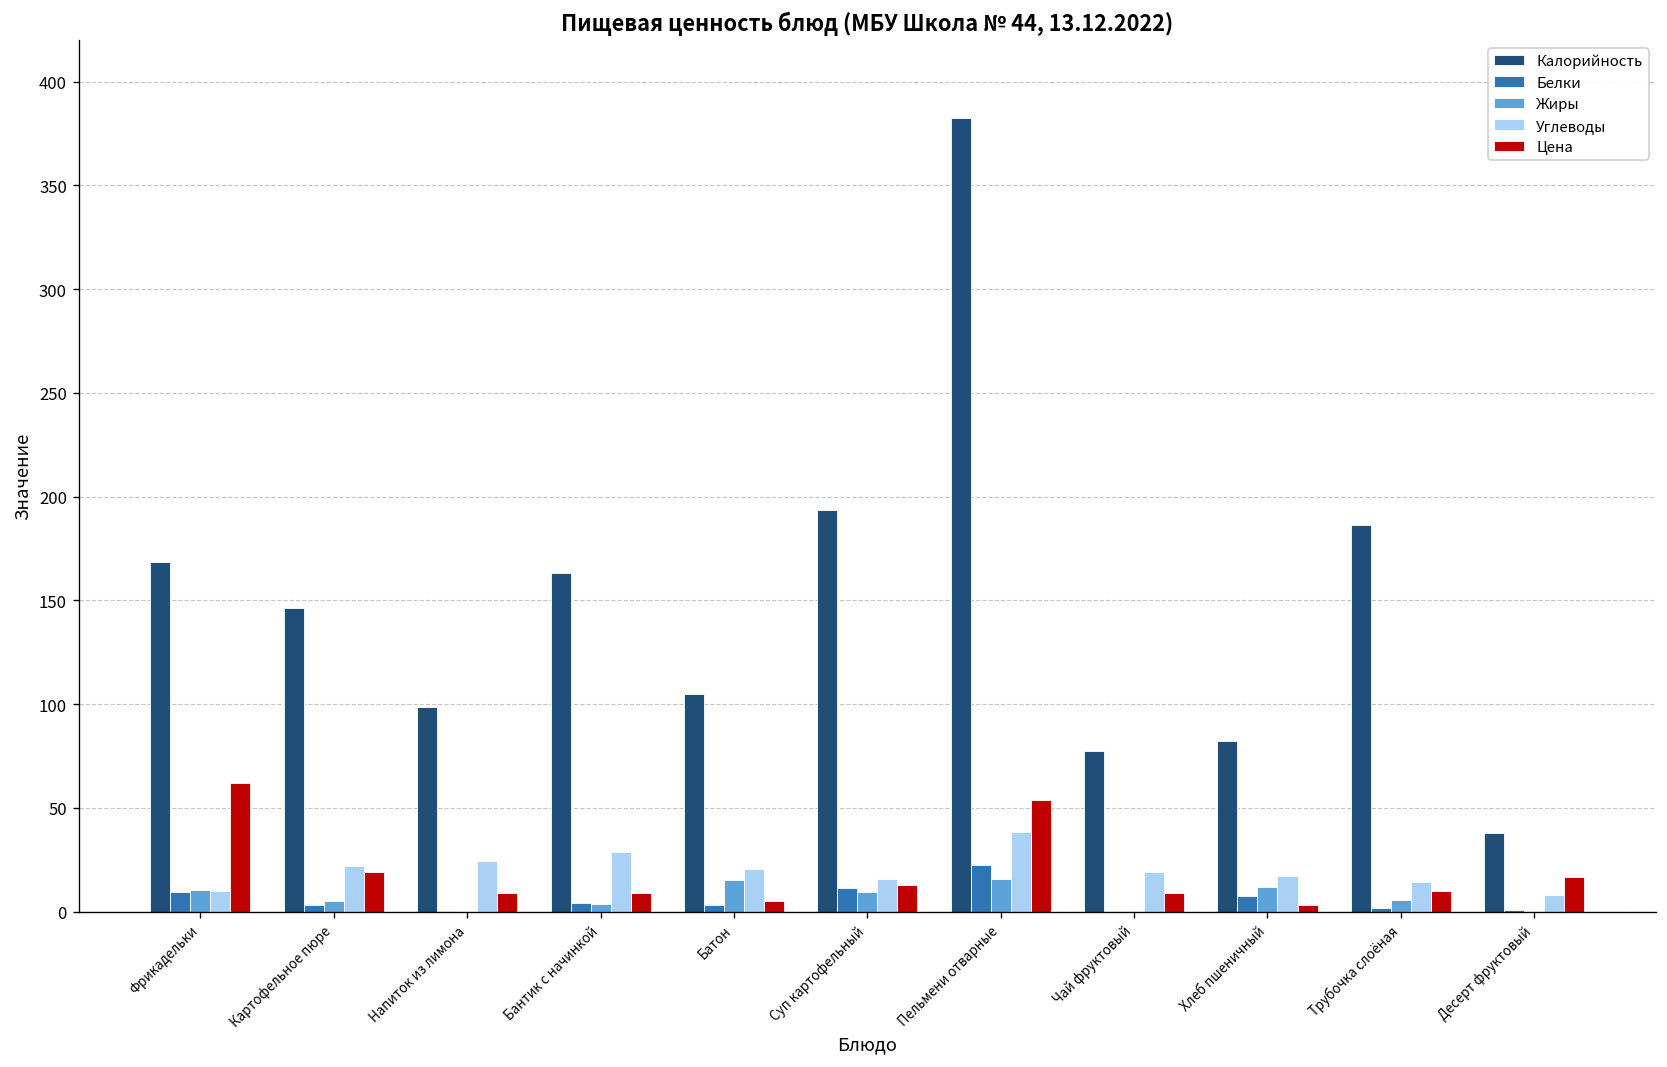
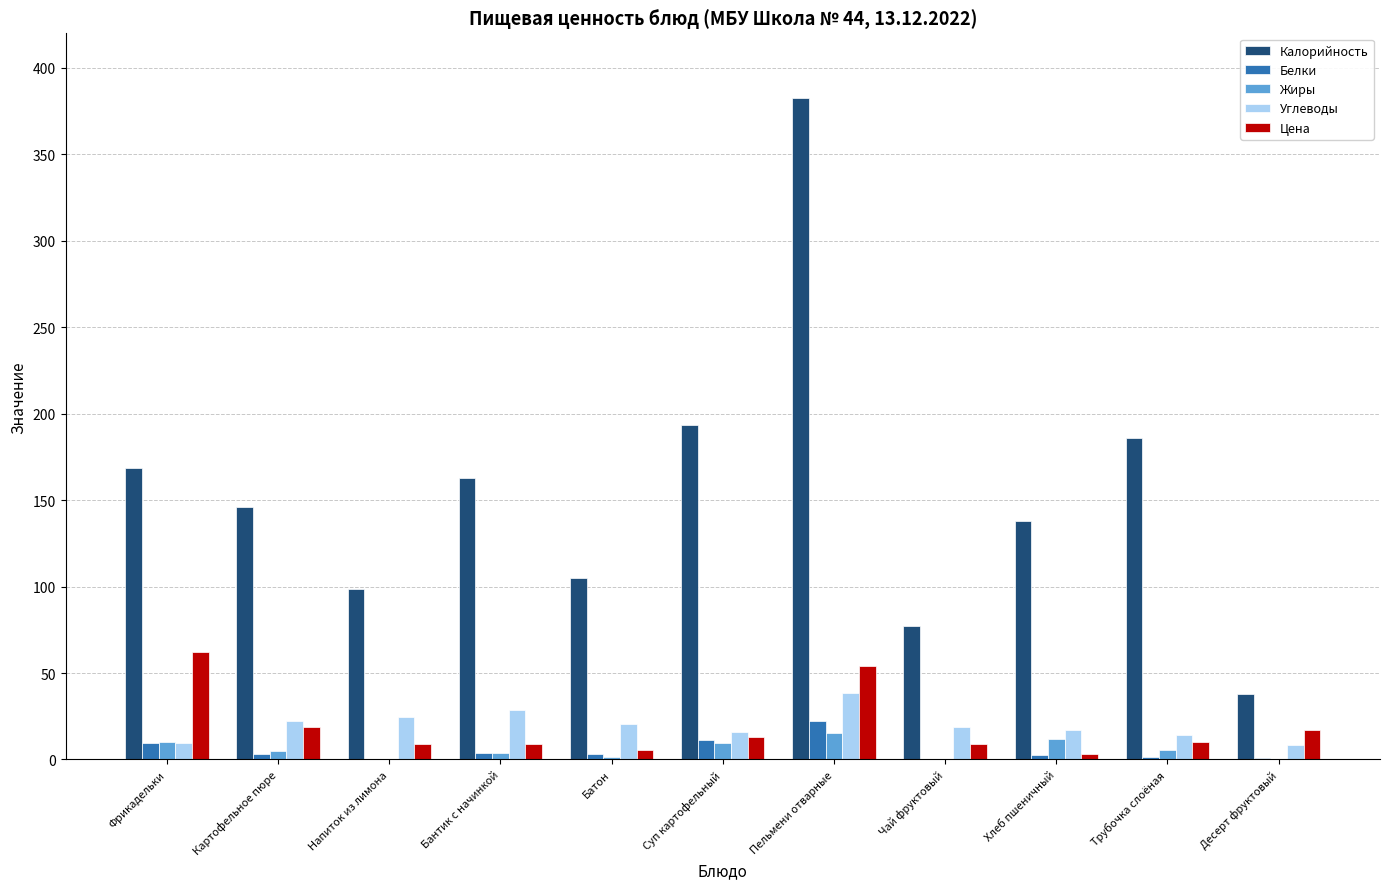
Жиры, Батон: 15 -> 1
Калорийность, Хлеб пшеничный: 82 -> 138
Белки, Хлеб пшеничный: 7 -> 3
